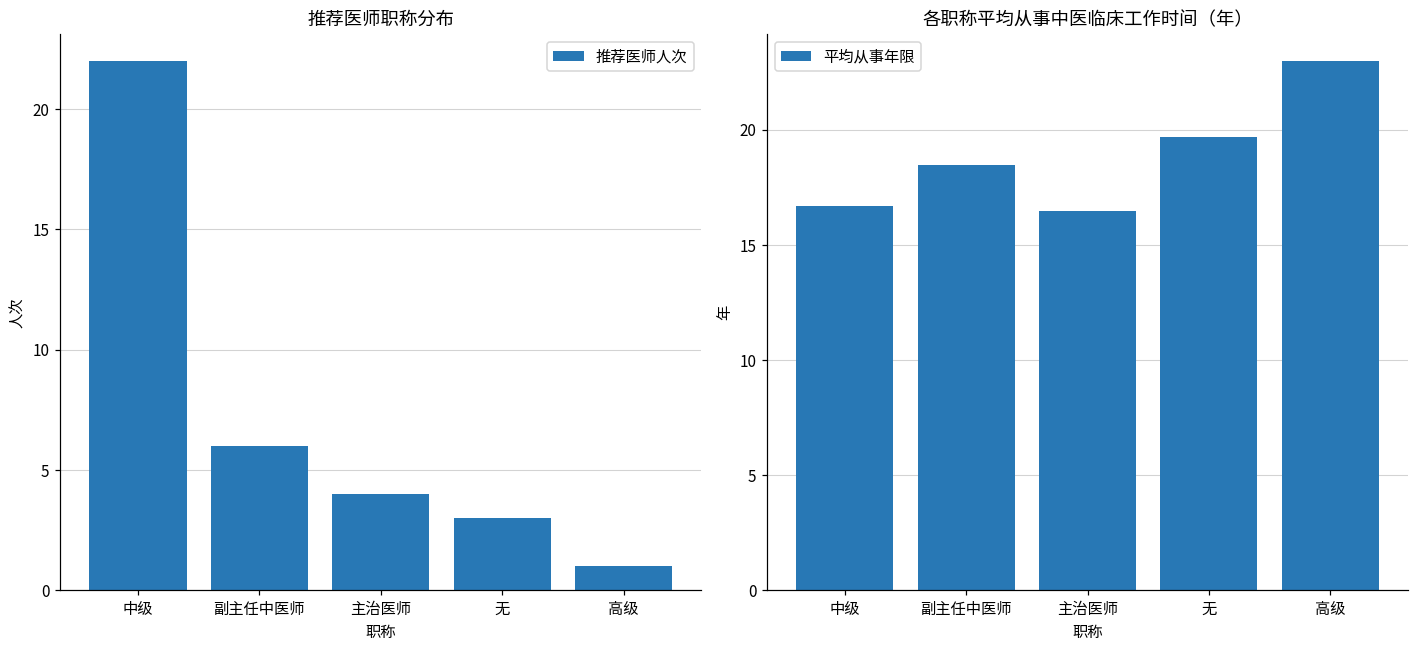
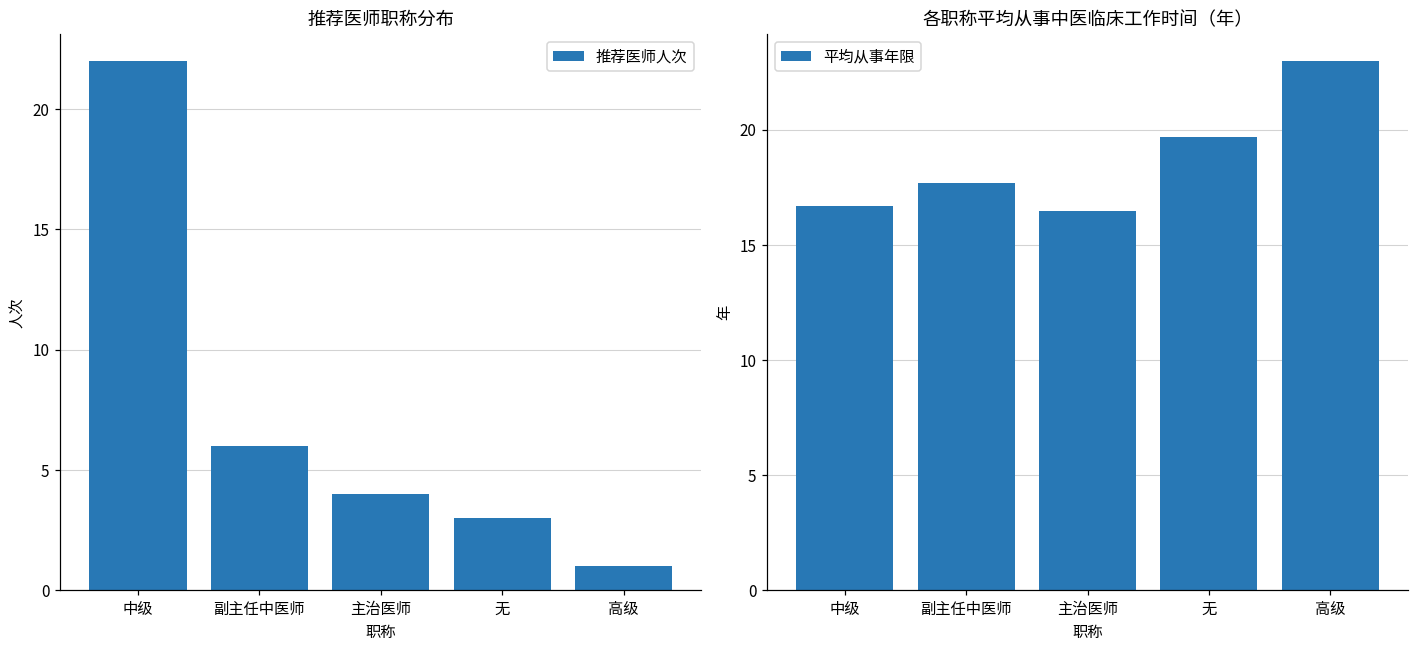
各职称平均从事中医临床工作时间（年）, 副主任中医师: 18.5 -> 17.7
